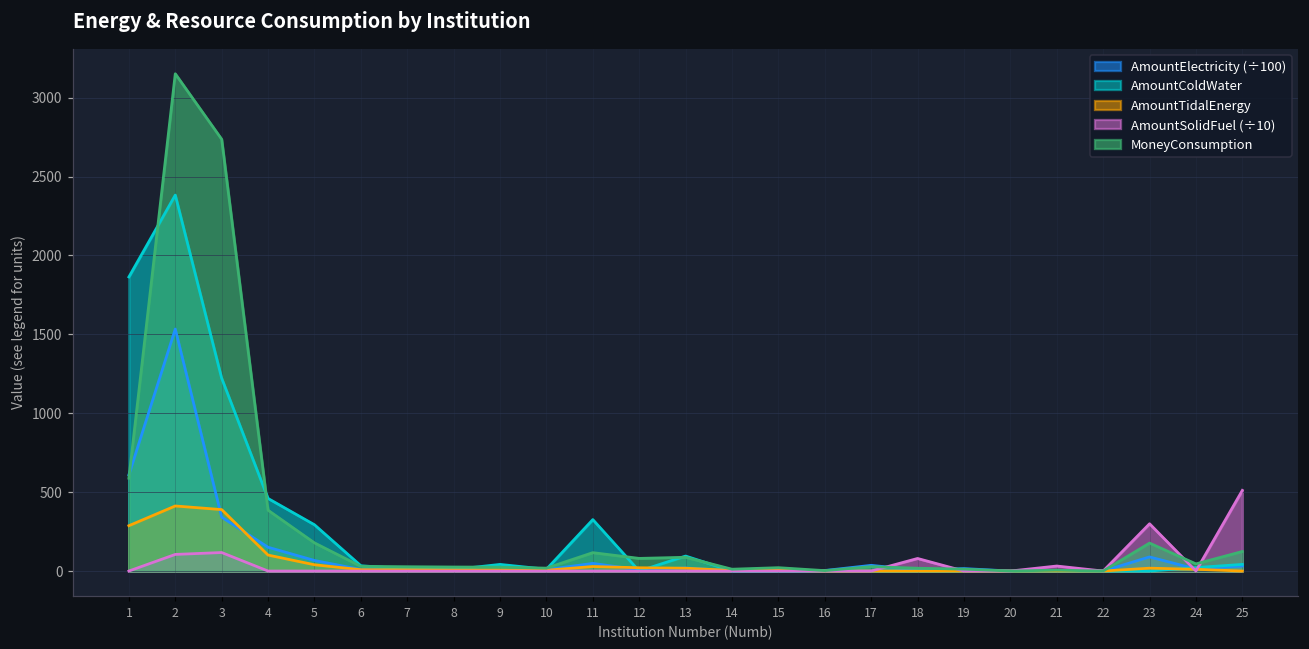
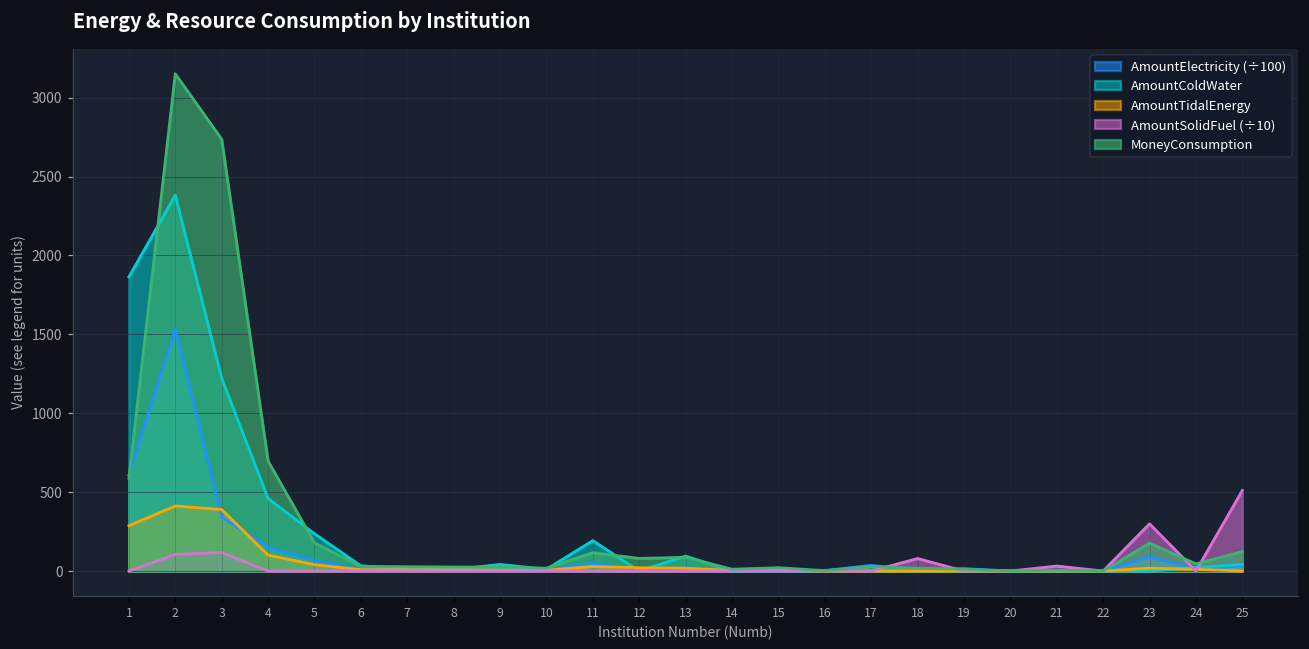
MoneyConsumption, 4: 390 -> 700
AmountColdWater, 5: 290 -> 240
AmountColdWater, 11: 330 -> 190
